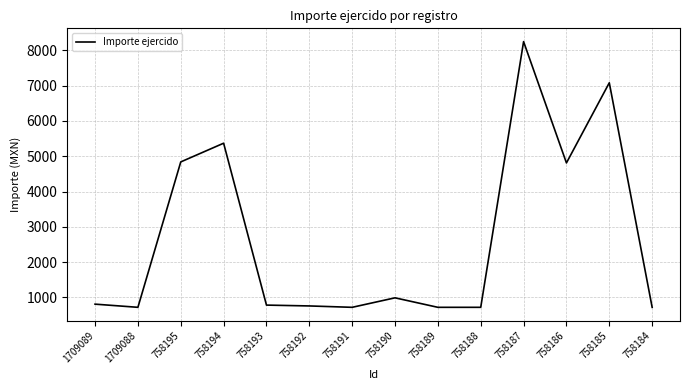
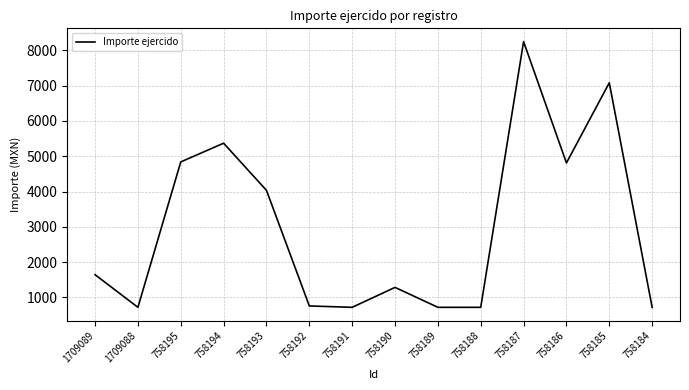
1709089: 800 -> 1600
758193: 800 -> 4000
758190: 1000 -> 1300
